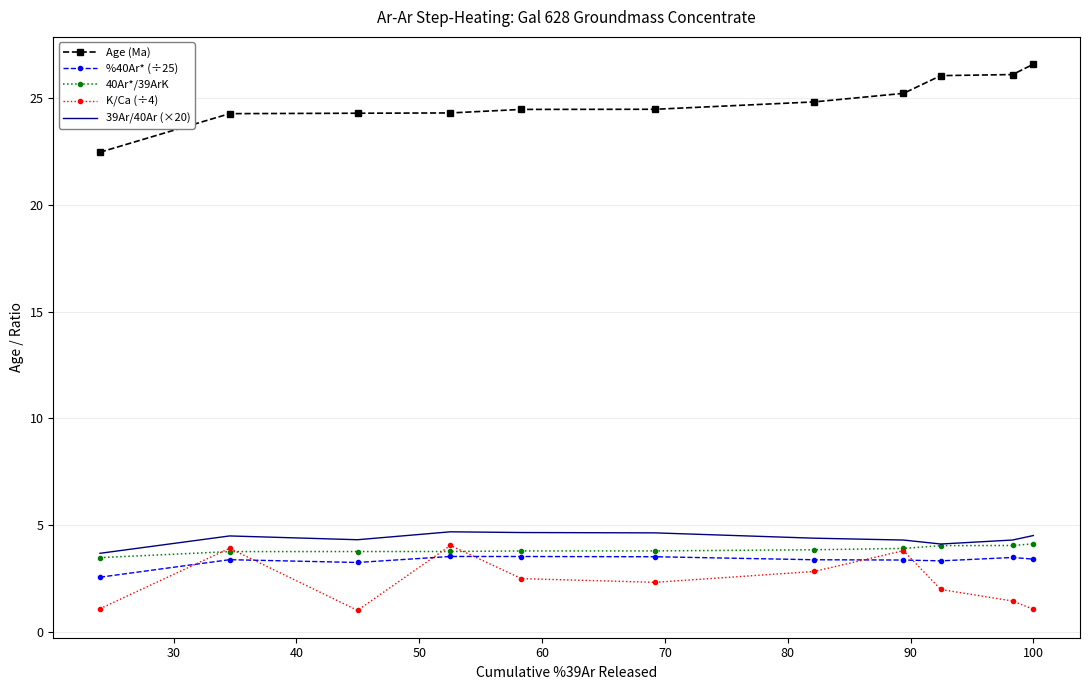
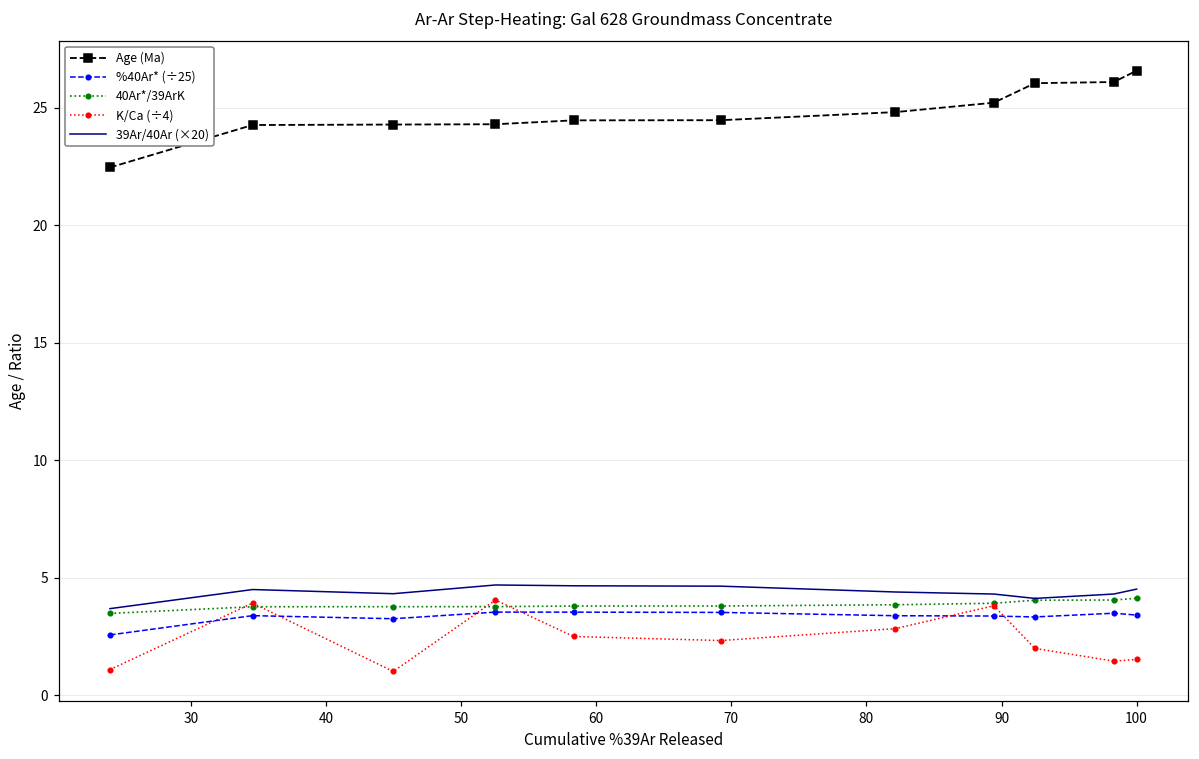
K/Ca (÷4), 100: 1.1 -> 1.5
